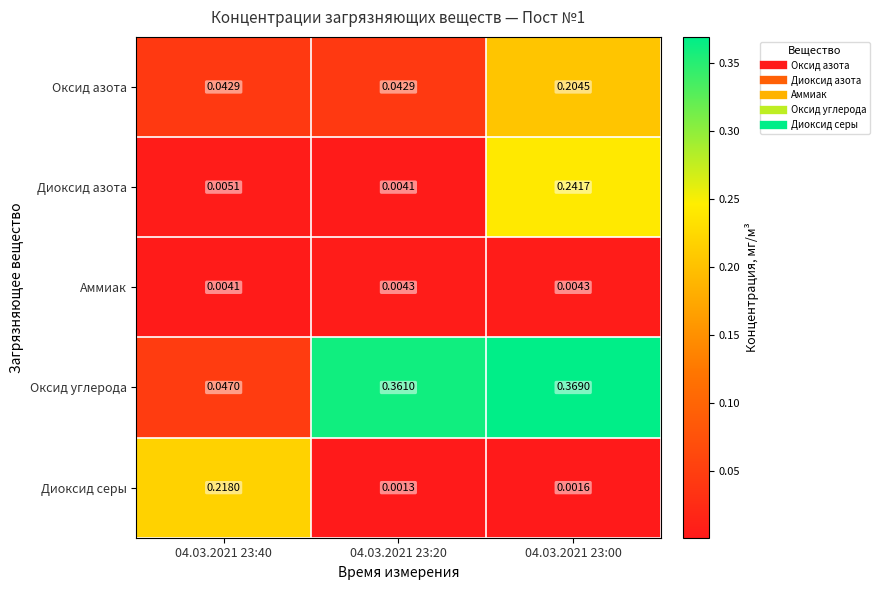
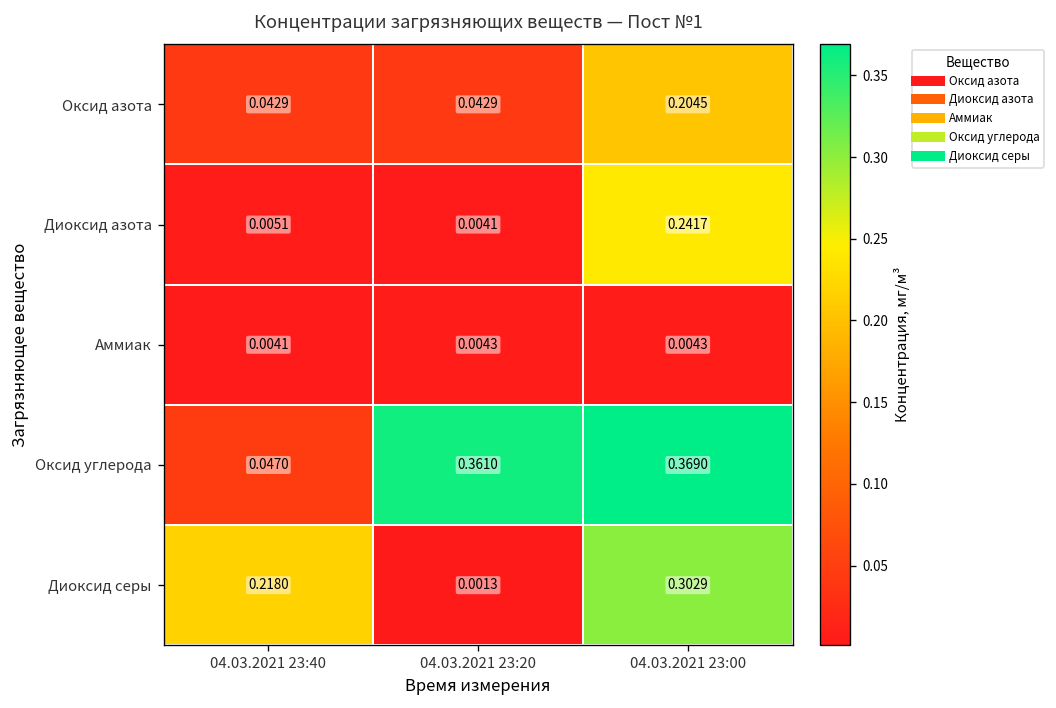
Диоксид серы, 04.03.2021 23:00: 0.0016 -> 0.3029
